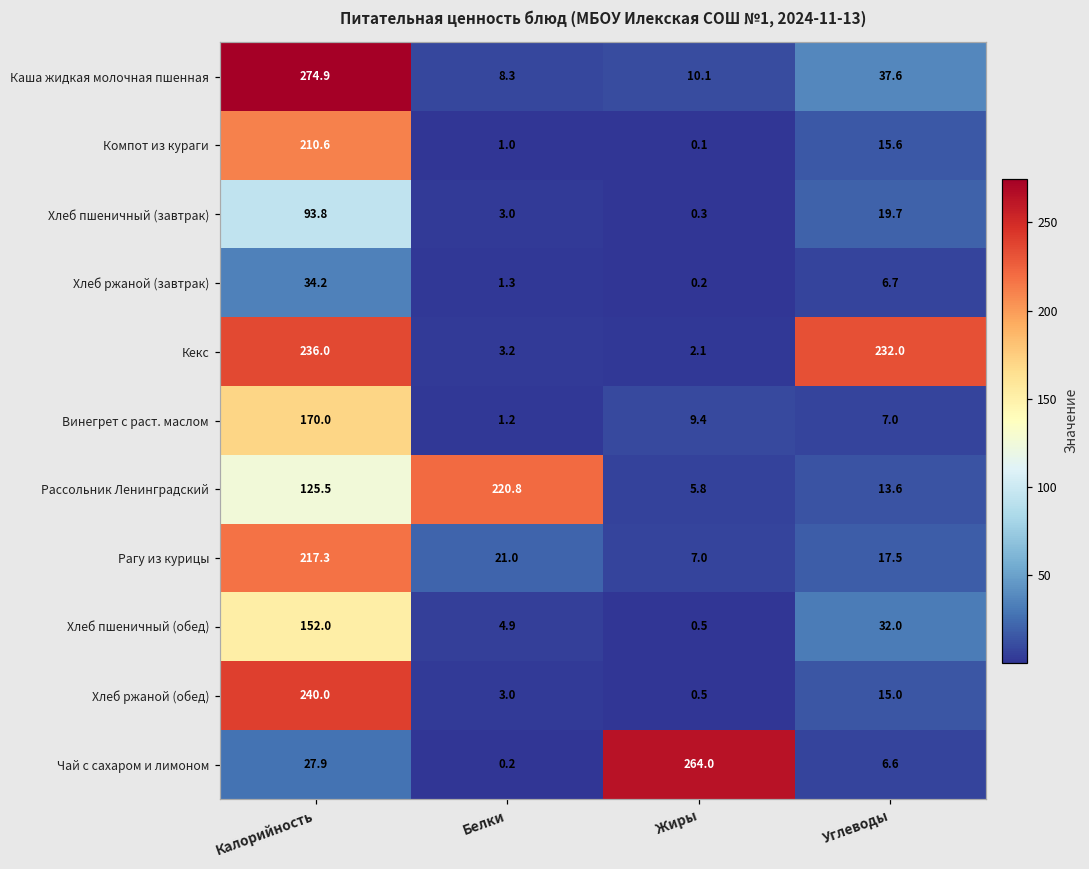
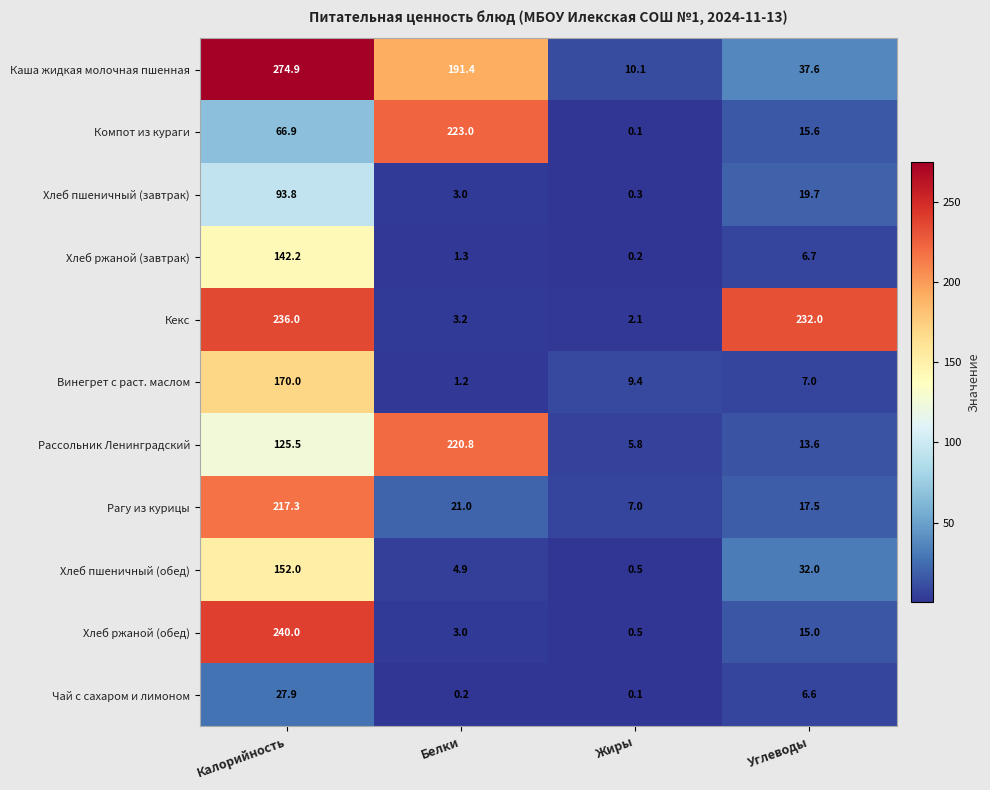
Каша жидкая молочная пшенная, Белки: 8.3 -> 191.4
Компот из кураги, Калорийность: 210.6 -> 66.9
Компот из кураги, Белки: 1.0 -> 223.0
Хлеб ржаной (завтрак), Калорийность: 34.2 -> 142.2
Чай с сахаром и лимоном, Жиры: 264.0 -> 0.1
